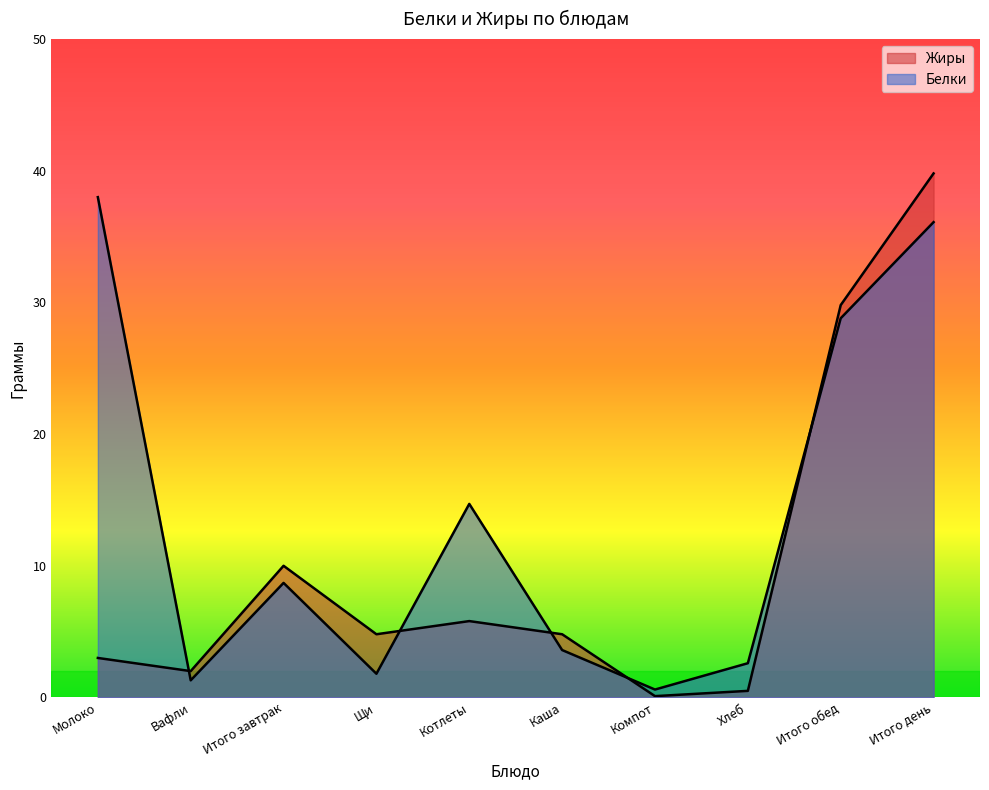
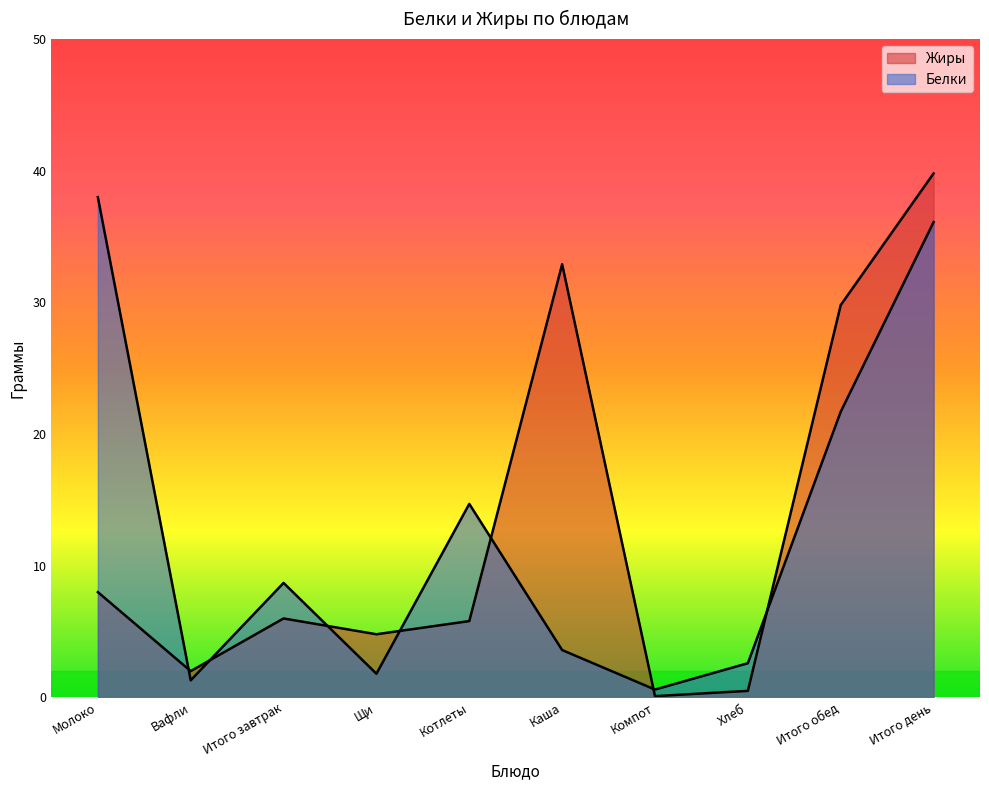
Жиры, Молоко: 3 -> 8
Жиры, Итого завтрак: 10 -> 6
Жиры, Каша: 4.8 -> 32.9
Белки, Итого обед: 28.8 -> 21.7
